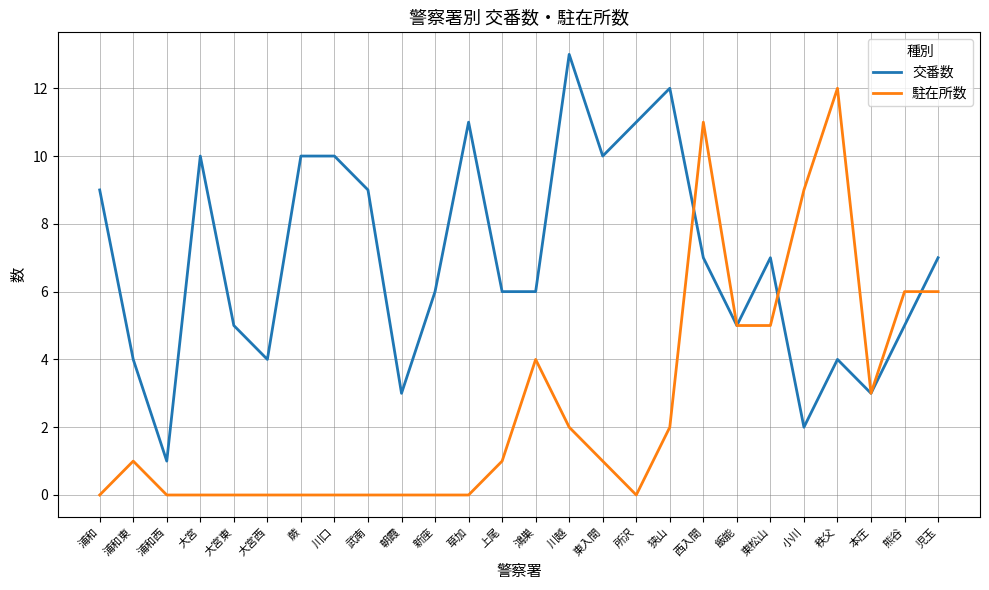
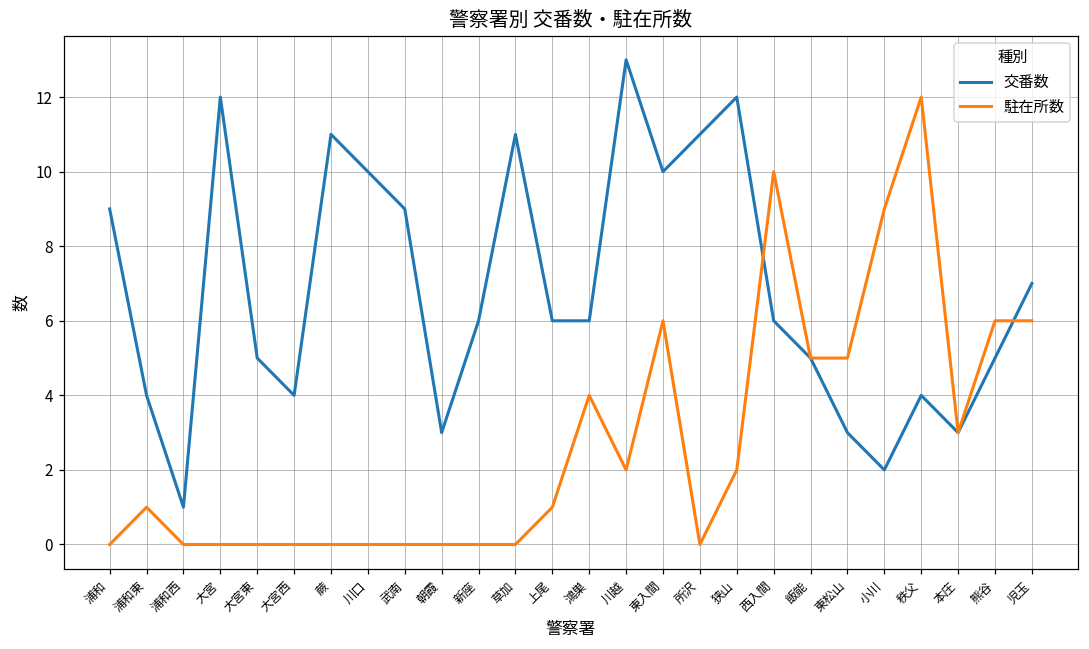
交番数, 大宮: 10 -> 12
交番数, 蕨: 10 -> 11
駐在所数, 東入間: 1 -> 6
交番数, 西入間: 7 -> 6
駐在所数, 西入間: 11 -> 10
交番数, 東松山: 7 -> 3
